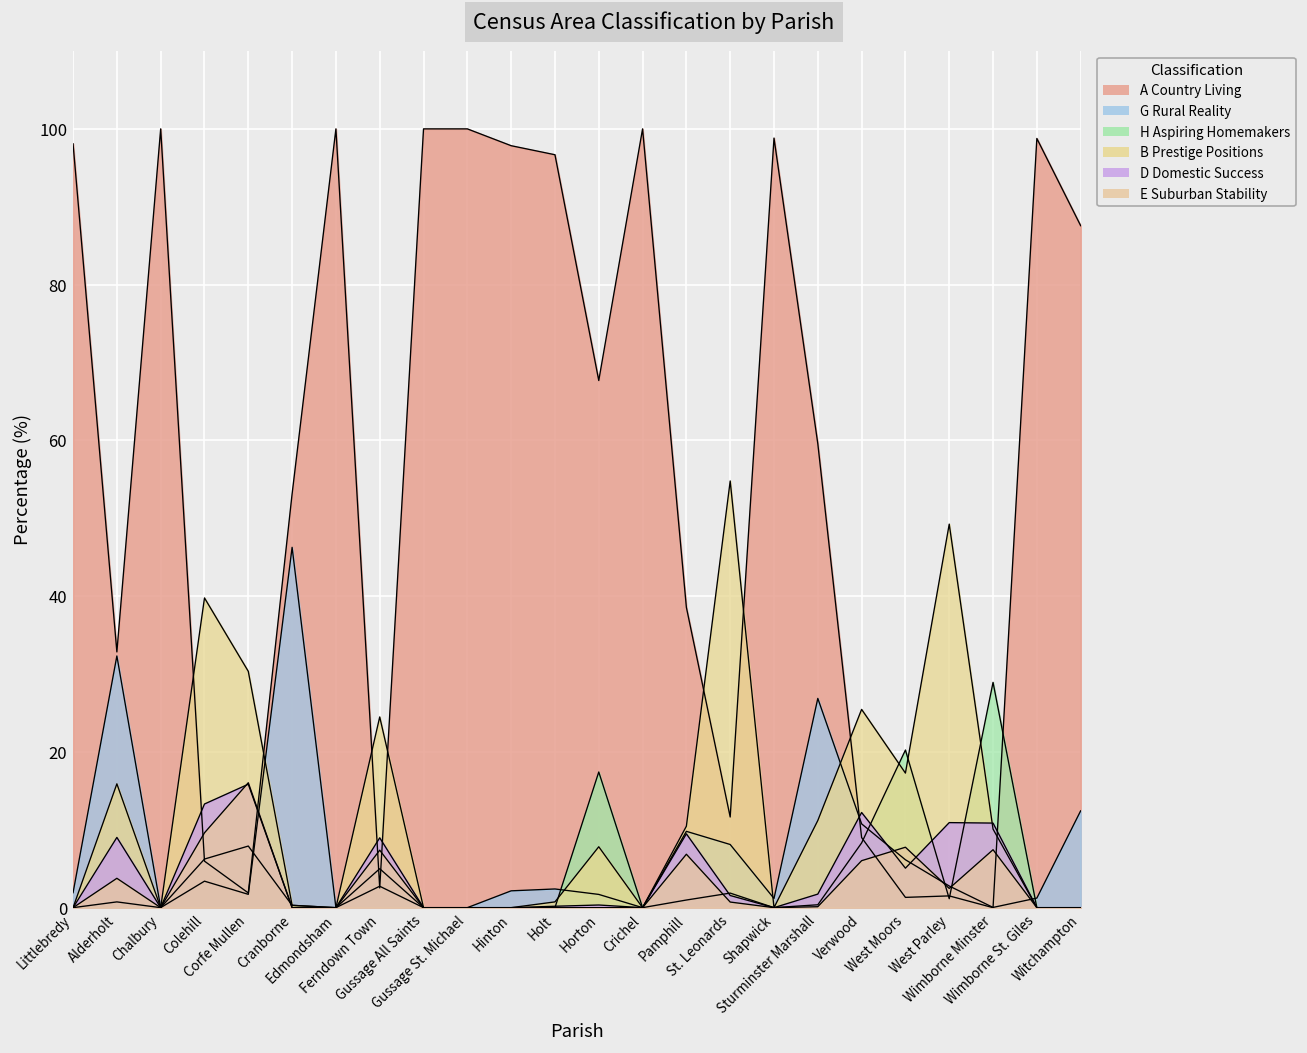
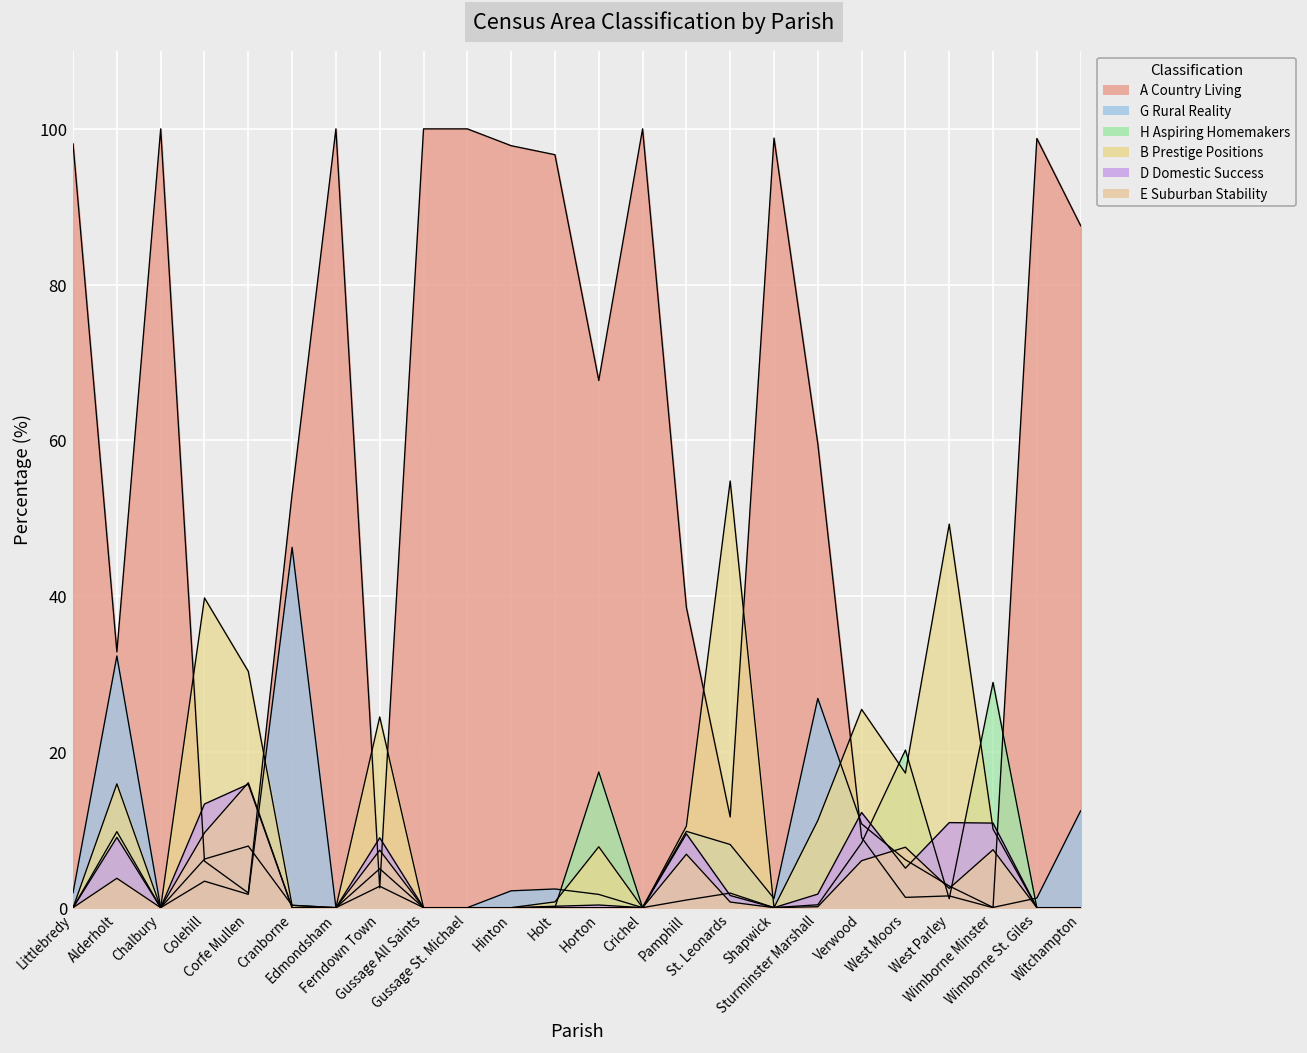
H Aspiring Homemakers, Alderholt: 1 -> 10
